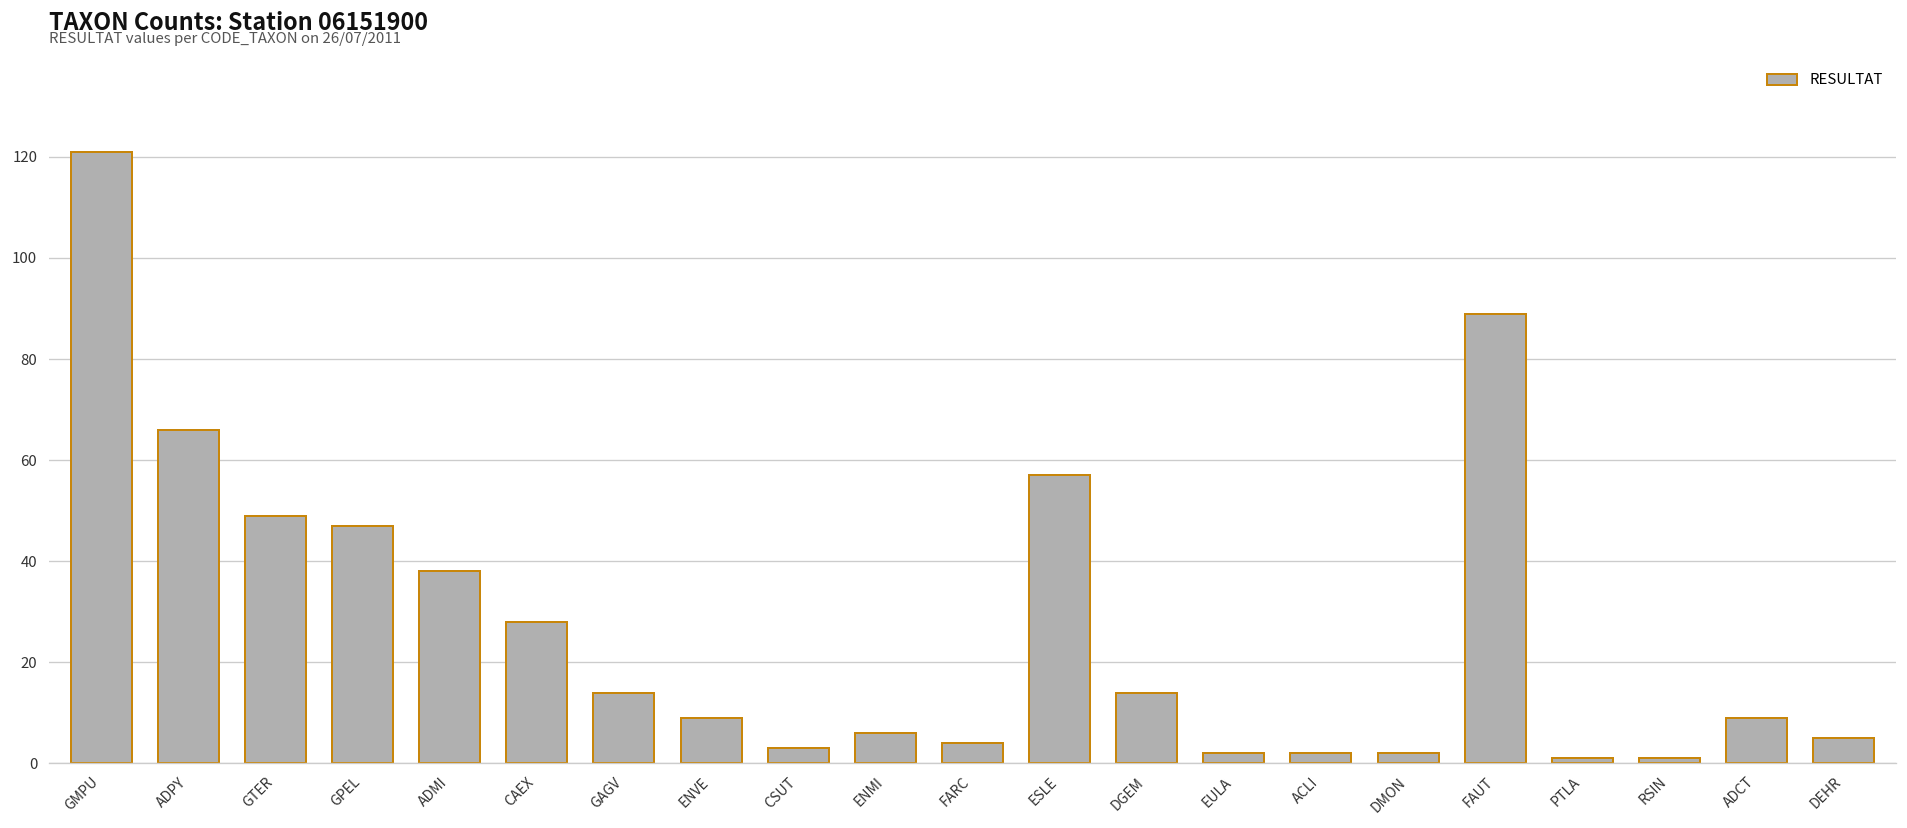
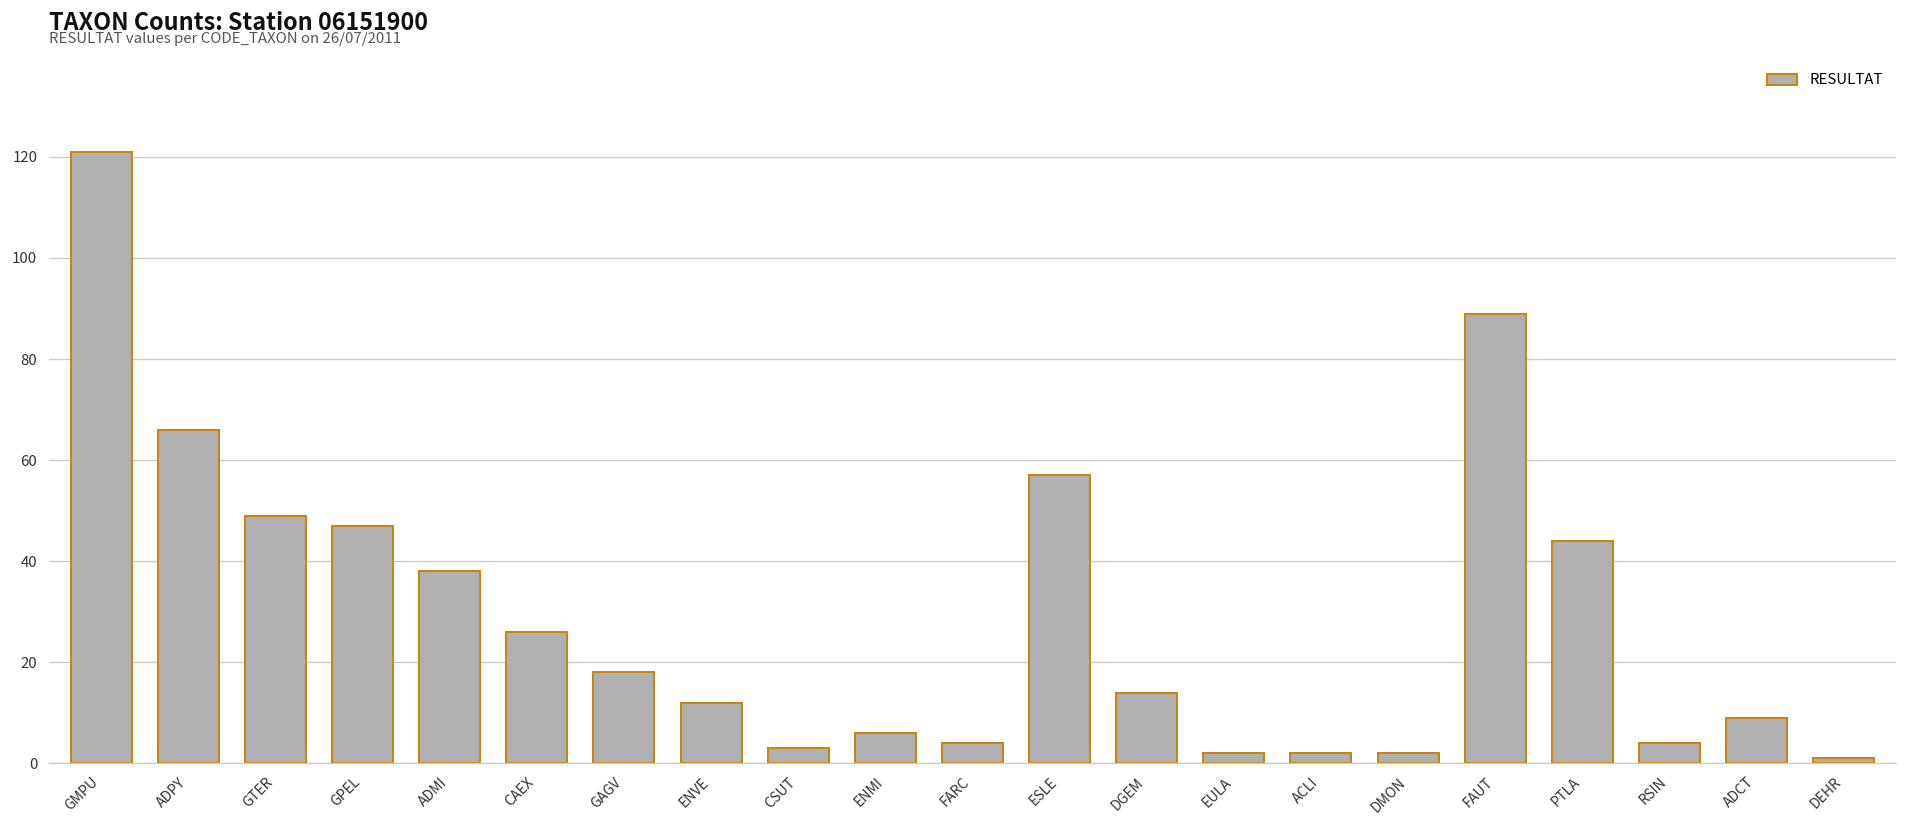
CAEX: 28 -> 26
GAGV: 14 -> 18
ENVE: 9 -> 12
PTLA: 1 -> 44
RSIN: 1 -> 4
DEHR: 5 -> 1
